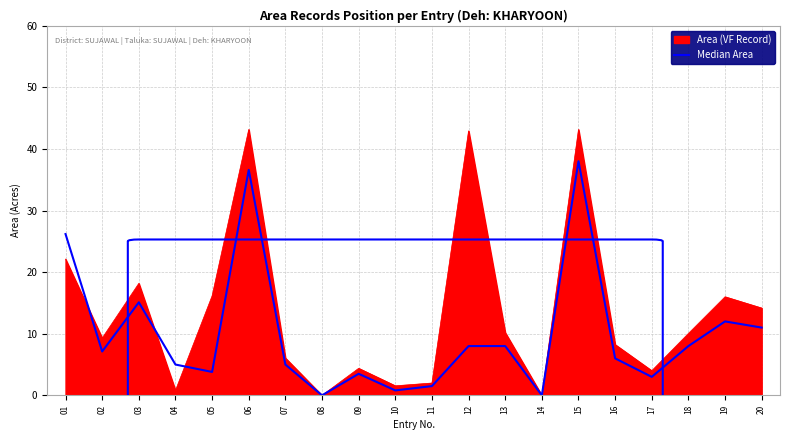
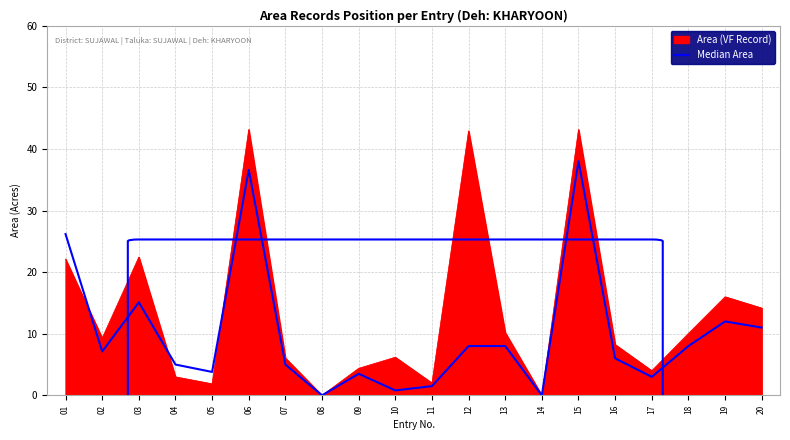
Area (VF Record), 03: 18 -> 22
Area (VF Record), 04: 1 -> 3
Area (VF Record), 05: 16 -> 2
Area (VF Record), 10: 2 -> 6
